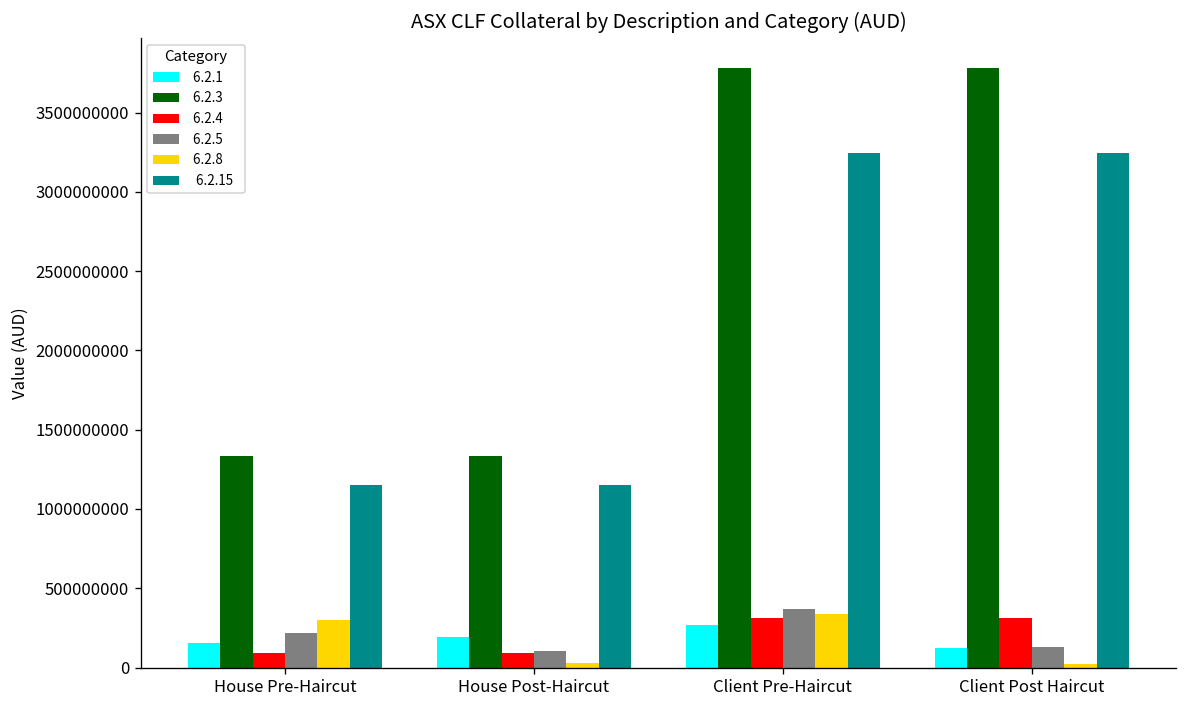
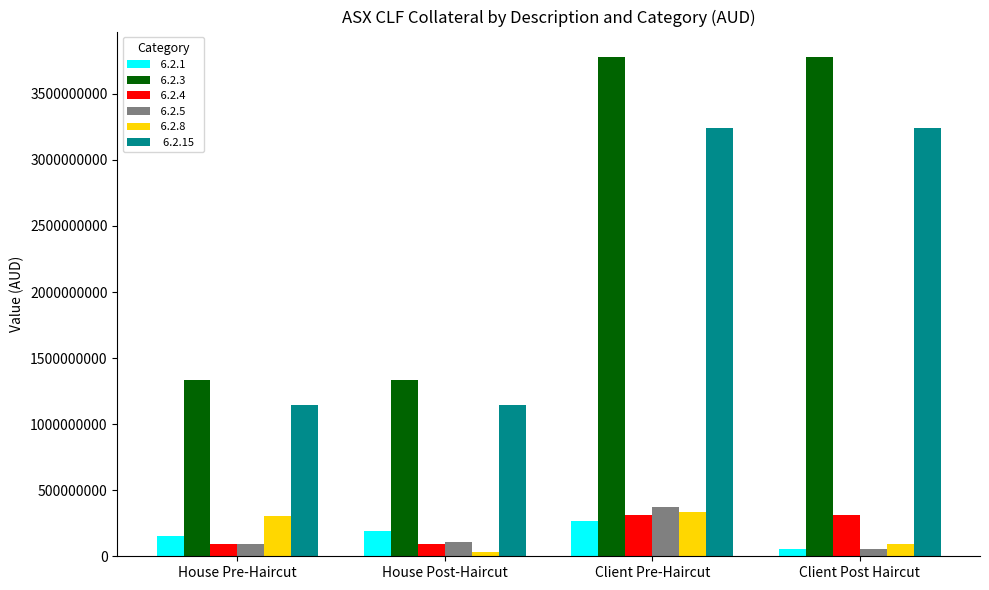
6.2.5, House Pre-Haircut: 220000000 -> 90000000
6.2.1, Client Post Haircut: 120000000 -> 60000000
6.2.5, Client Post Haircut: 130000000 -> 60000000
6.2.8, Client Post Haircut: 20000000 -> 100000000
